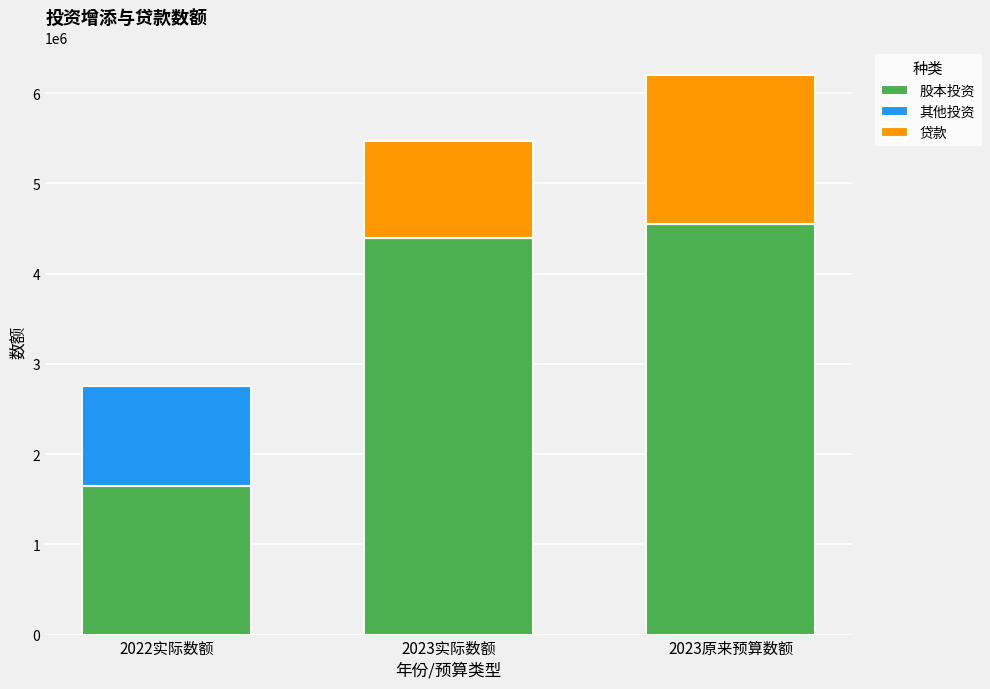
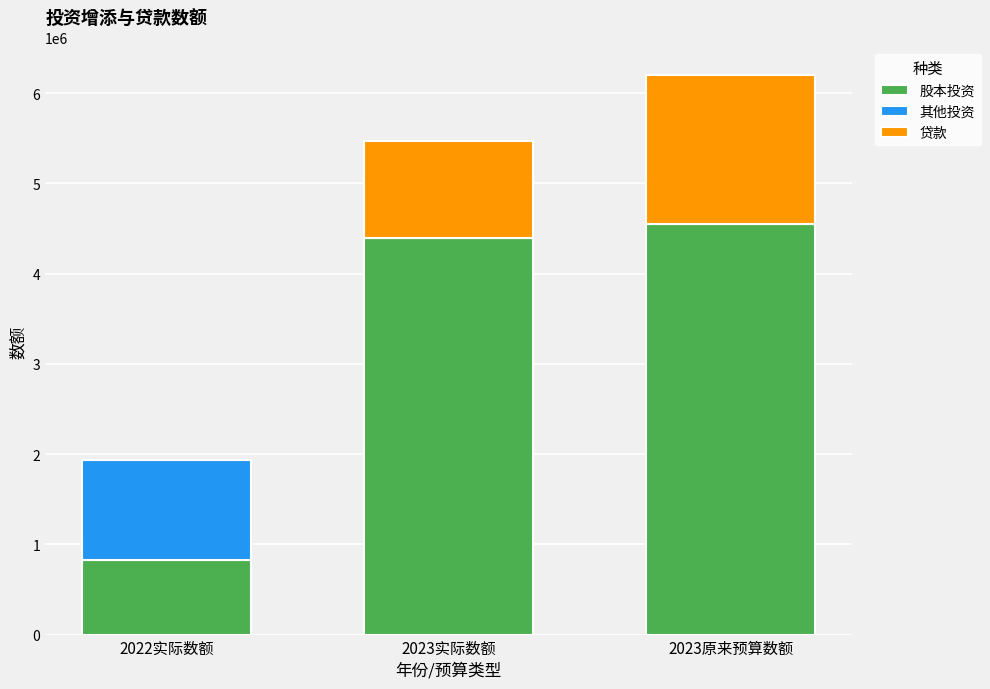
股本投资, 2022实际数额: 1700000 -> 800000
